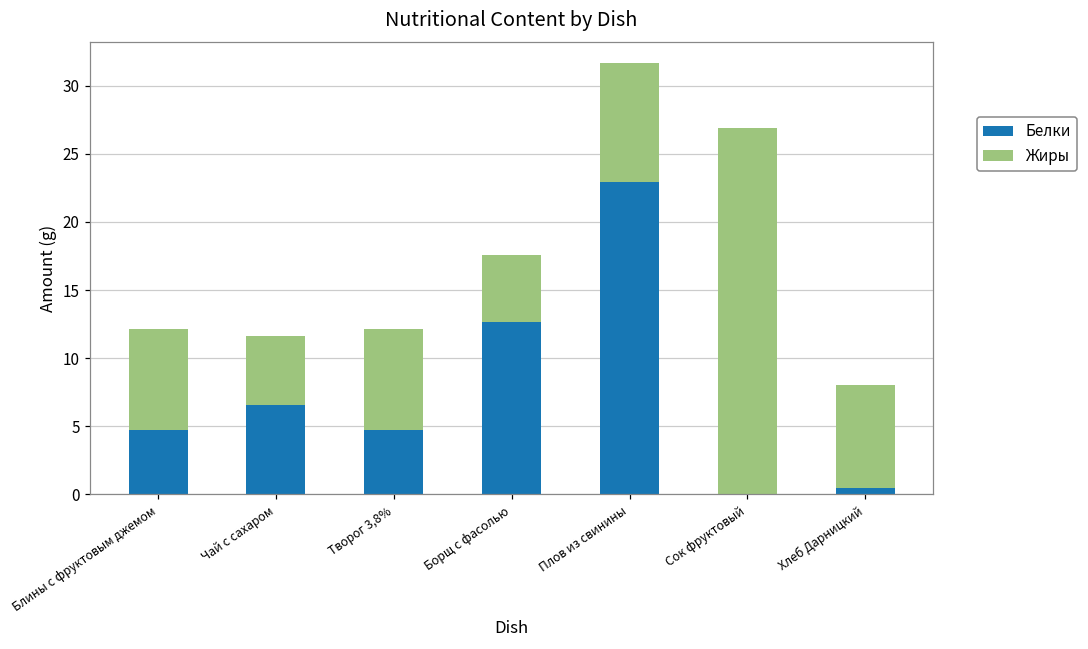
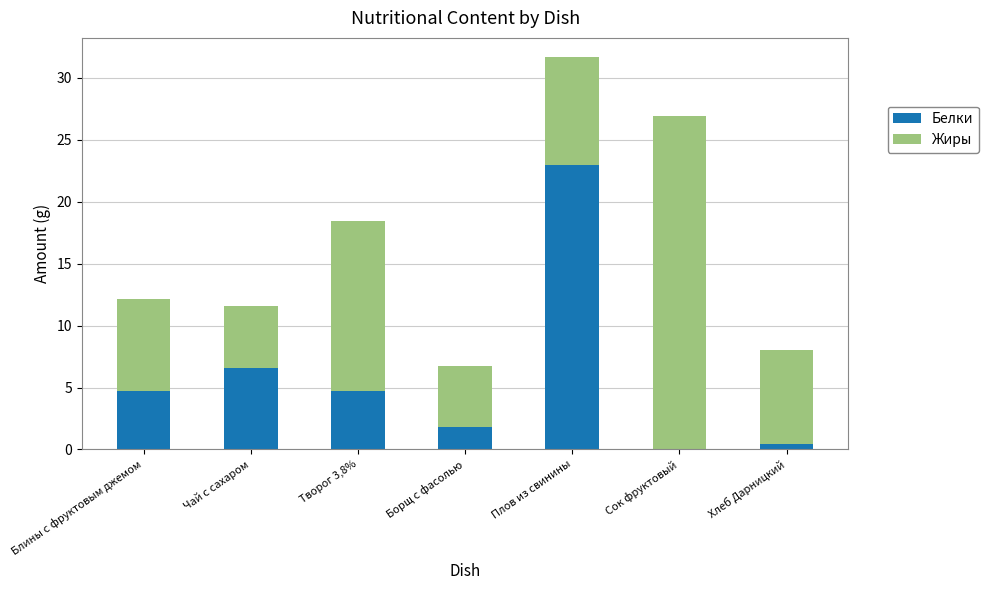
Жиры, Творог 3,8%: 7.4 -> 13.7
Белки, Борщ с фасолью: 12.7 -> 1.8
